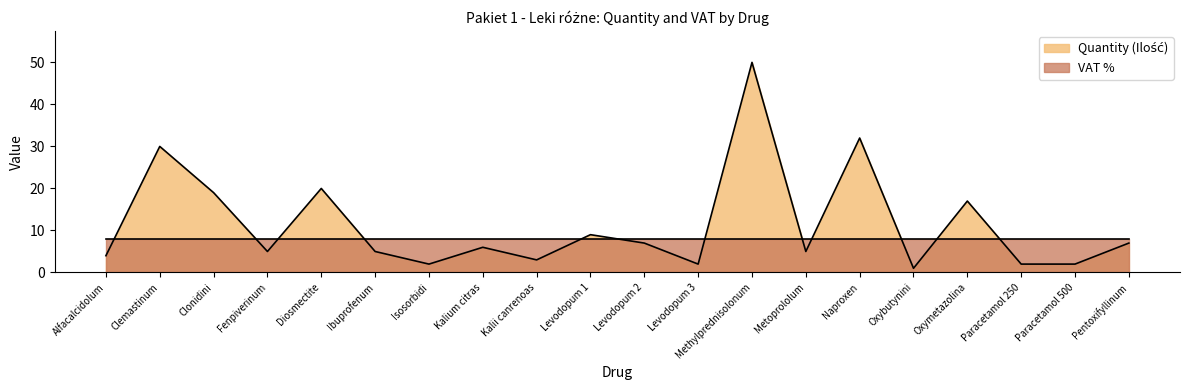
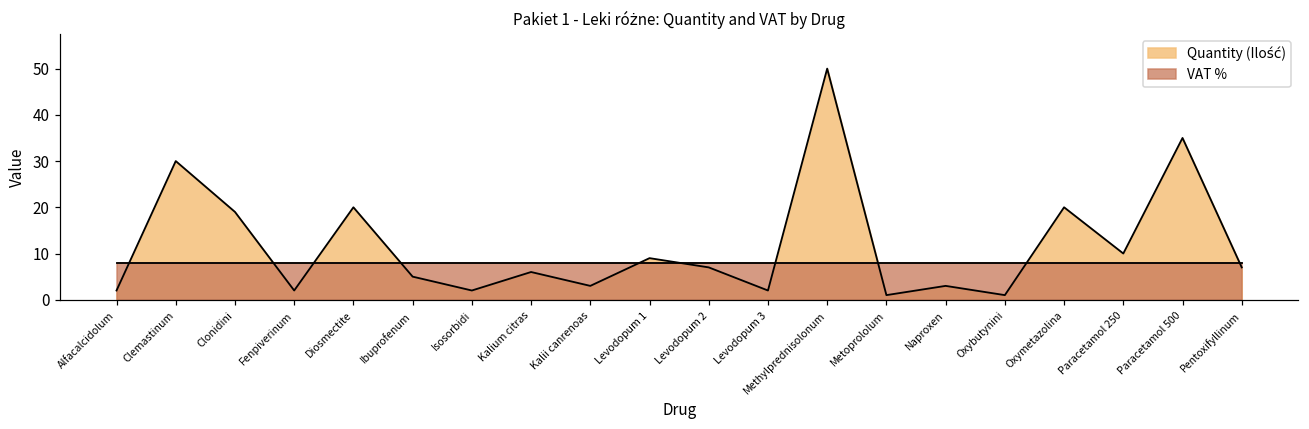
Quantity (Ilość), Alfacalcidolum: 4 -> 2
Quantity (Ilość), Fenpiverinum: 5 -> 2
Quantity (Ilość), Metoprololum: 5 -> 1
Quantity (Ilość), Naproxen: 32 -> 3
Quantity (Ilość), Oxymetazolina: 17 -> 20
Quantity (Ilość), Paracetamol 250: 2 -> 10
Quantity (Ilość), Paracetamol 500: 2 -> 35
